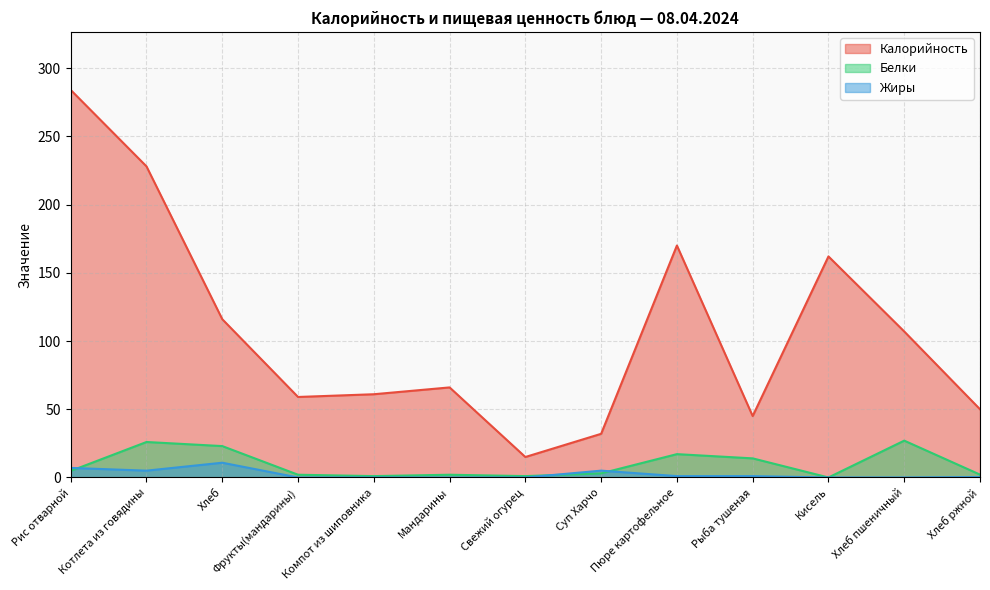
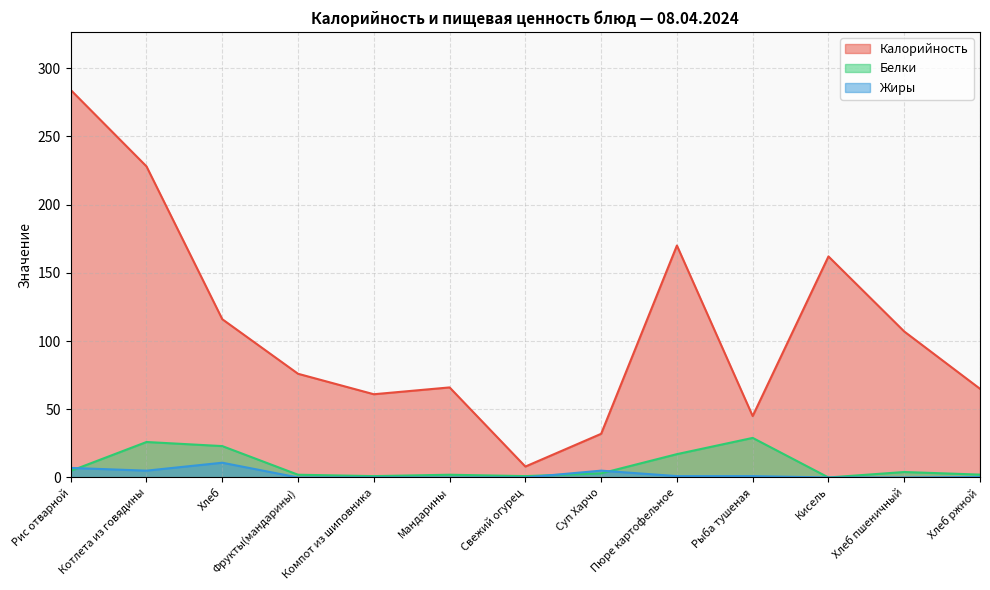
Калорийность, Фрукты(мандарины): 59 -> 76
Калорийность, Свежий огурец: 15 -> 8
Белки, Рыба тушеная: 14 -> 29
Белки, Хлеб пшеничный: 27 -> 4
Калорийность, Хлеб ржной: 50 -> 65
